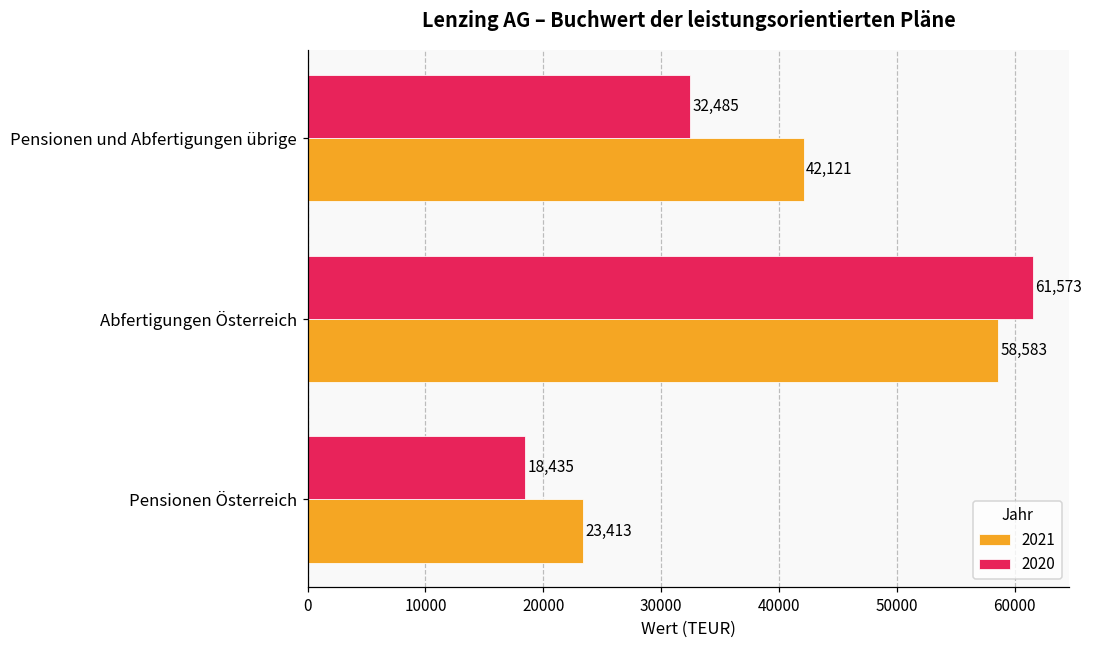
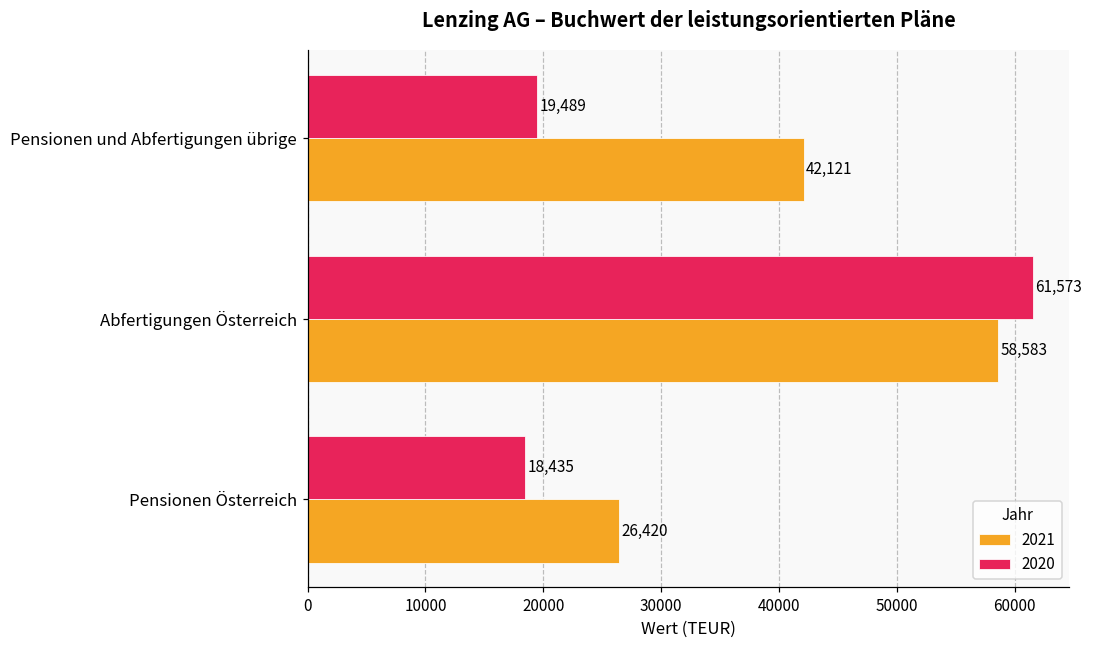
2020, Pensionen und Abfertigungen übrige: 32,485 -> 19,489
2021, Pensionen Österreich: 23,413 -> 26,420
